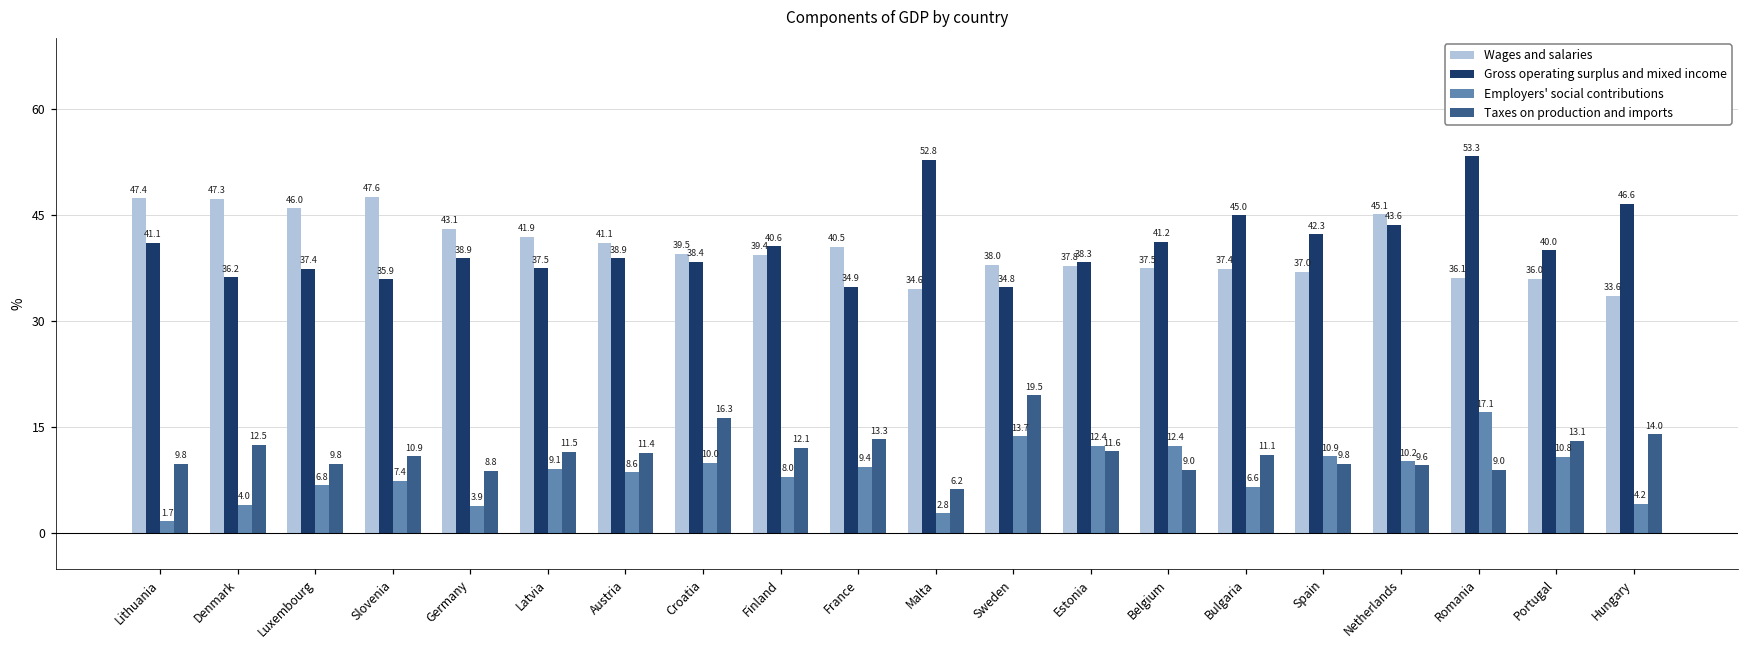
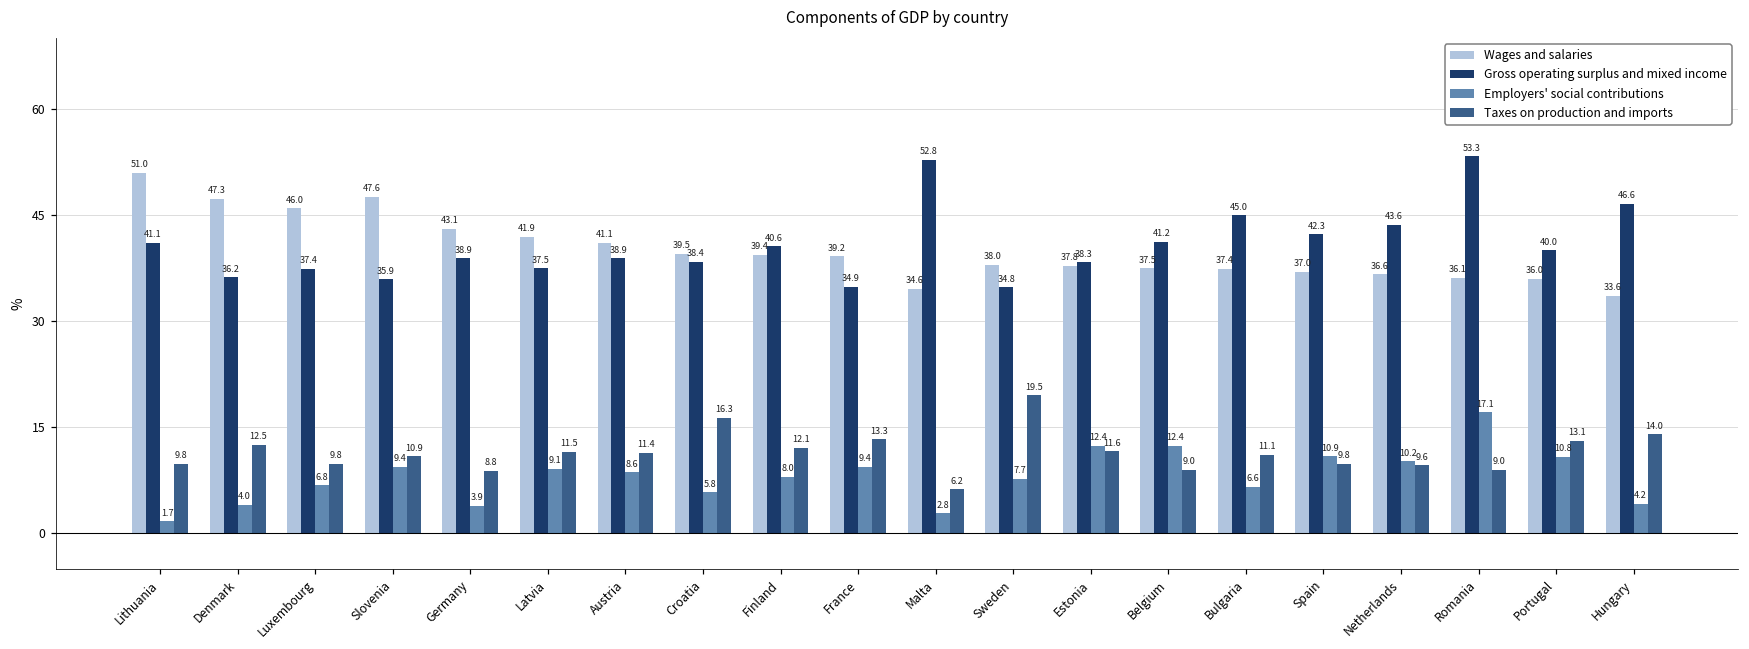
Wages and salaries, Lithuania: 47.4 -> 51.0
Employers' social contributions, Slovenia: 7.4 -> 9.4
Employers' social contributions, Croatia: 10.0 -> 5.8
Wages and salaries, France: 40.5 -> 39.2
Employers' social contributions, Sweden: 13.7 -> 7.7
Wages and salaries, Netherlands: 45.1 -> 36.6
